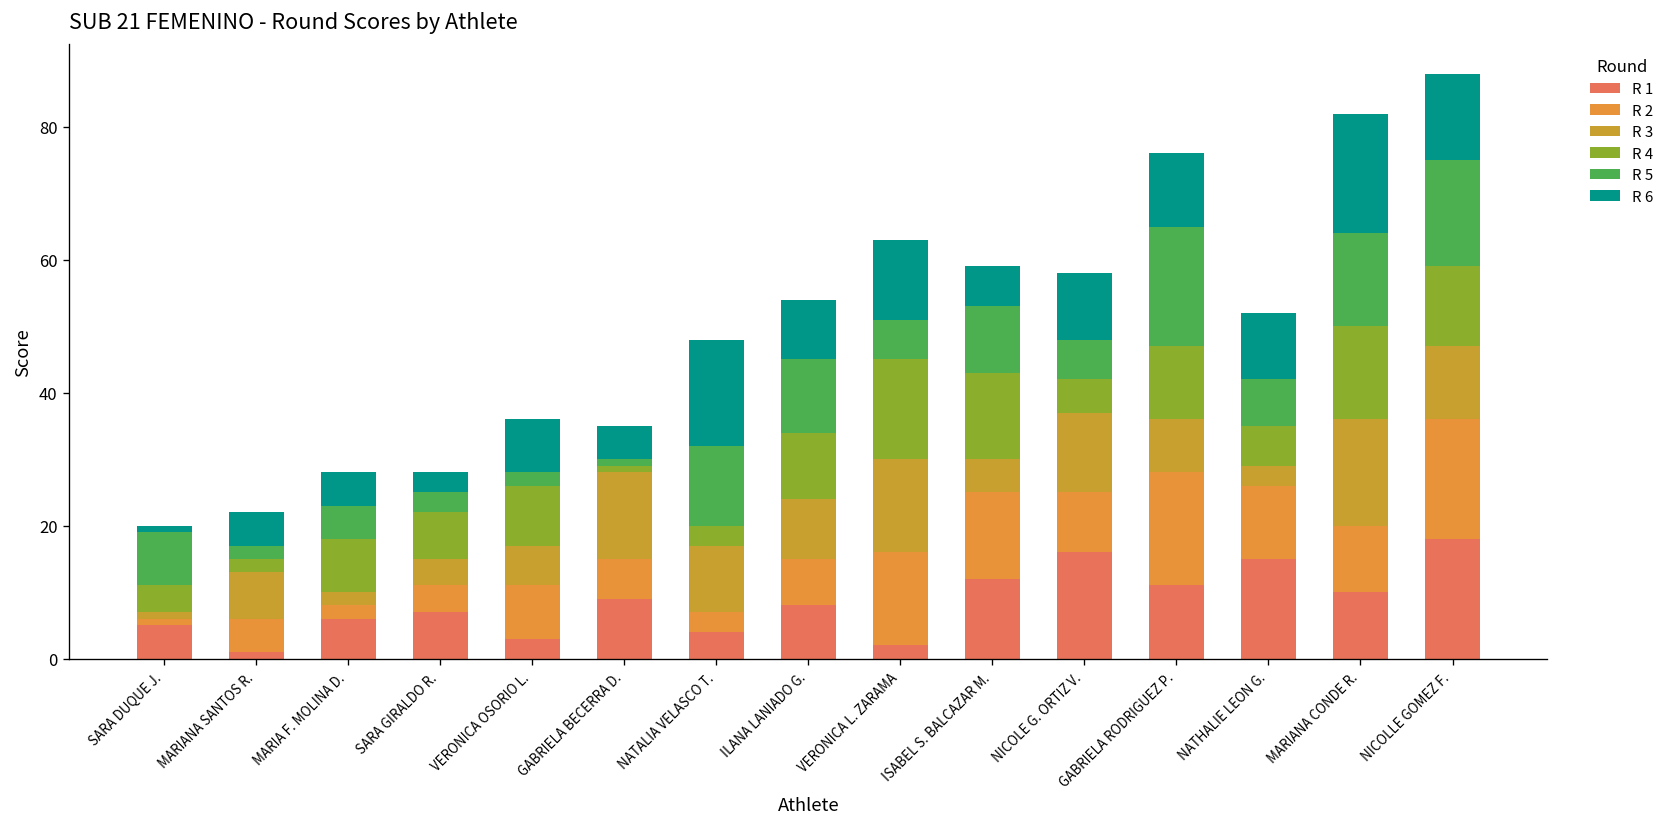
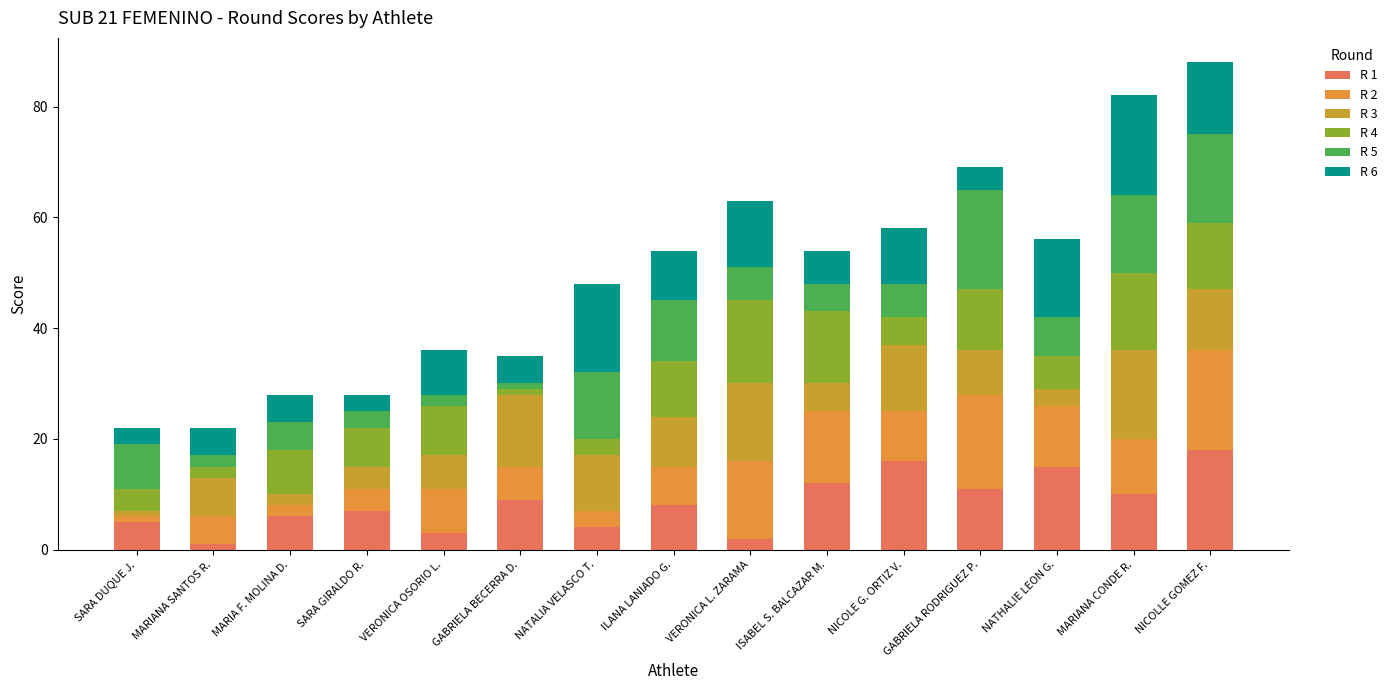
R 6, SARA DUQUE J.: 1 -> 3
R 5, ISABEL S. BALCAZAR M.: 10 -> 5
R 6, GABRIELA RODRIGUEZ P.: 11 -> 4
R 6, NATHALIE LEON G.: 10 -> 14
